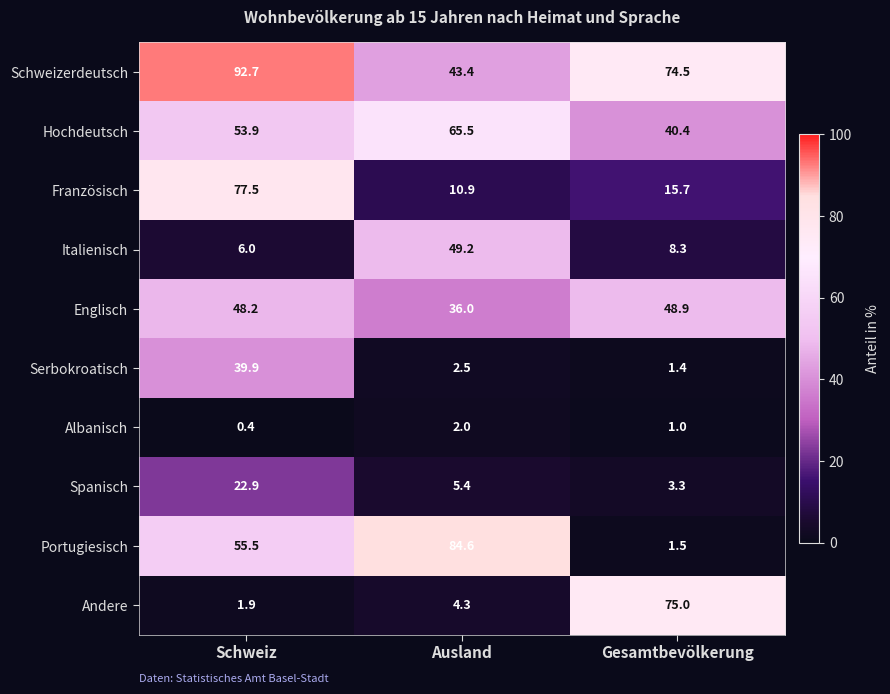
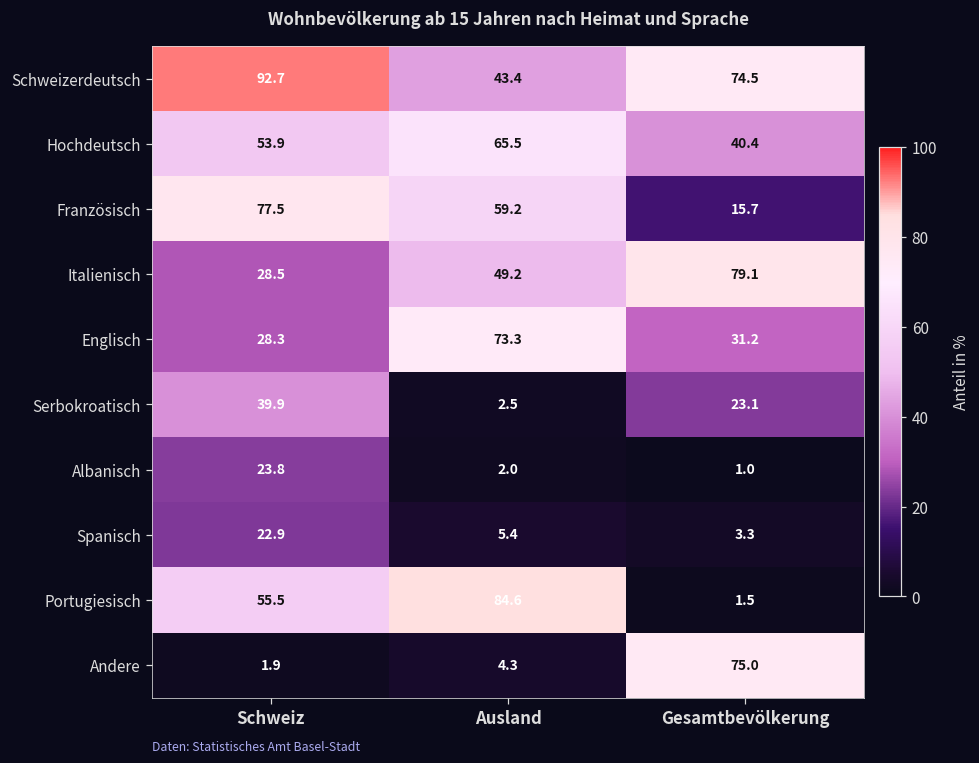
Französisch, Ausland: 10.9 -> 59.2
Italienisch, Schweiz: 6.0 -> 28.5
Italienisch, Gesamtbevölkerung: 8.3 -> 79.1
Englisch, Schweiz: 48.2 -> 28.3
Englisch, Ausland: 36.0 -> 73.3
Englisch, Gesamtbevölkerung: 48.9 -> 31.2
Serbokroatisch, Gesamtbevölkerung: 1.4 -> 23.1
Albanisch, Schweiz: 0.4 -> 23.8
